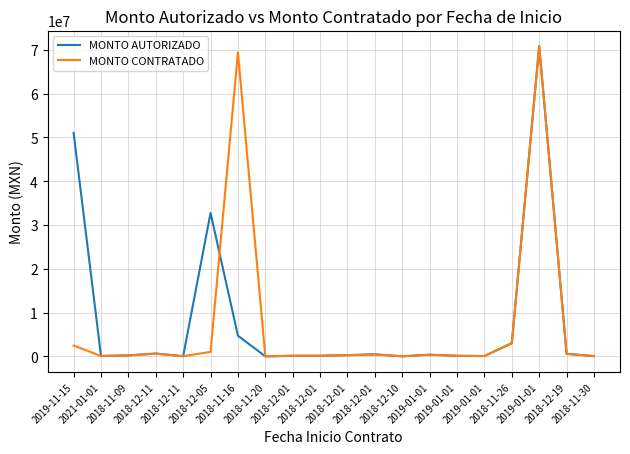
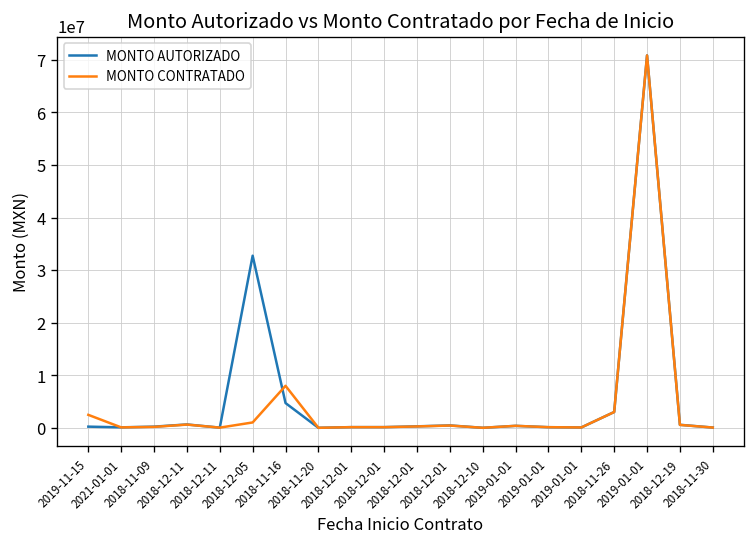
MONTO AUTORIZADO, 2019-11-15: 51000000 -> 0
MONTO CONTRATADO, 2018-11-16: 69000000 -> 8000000
